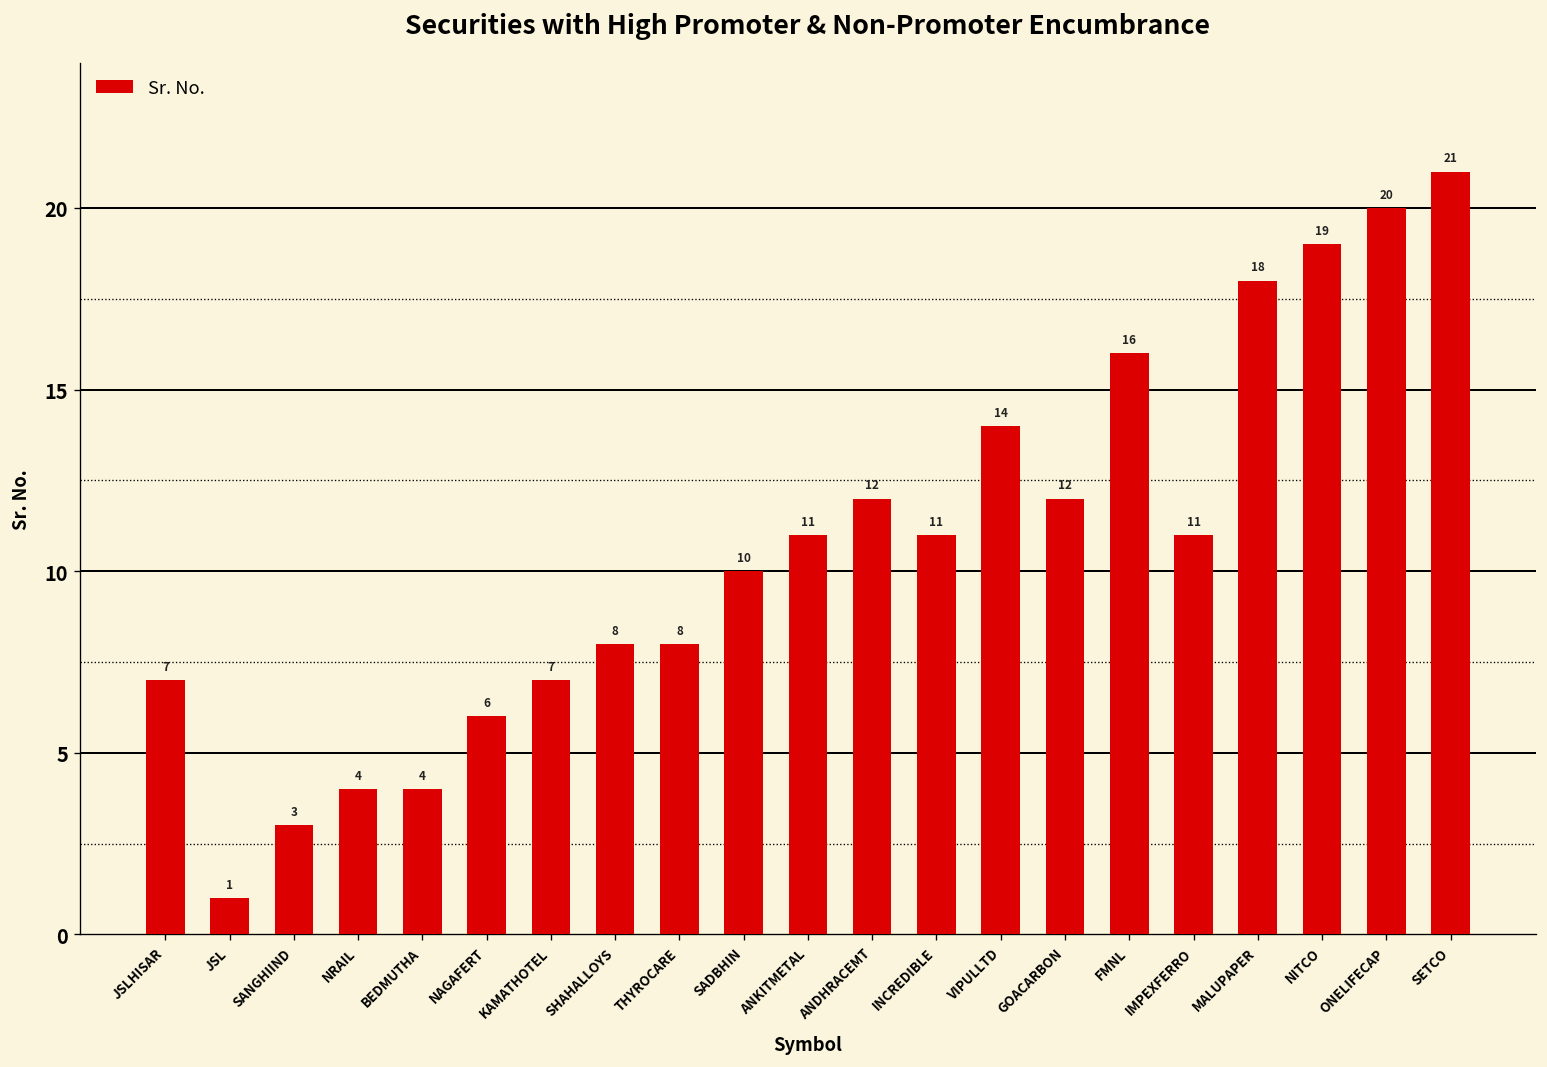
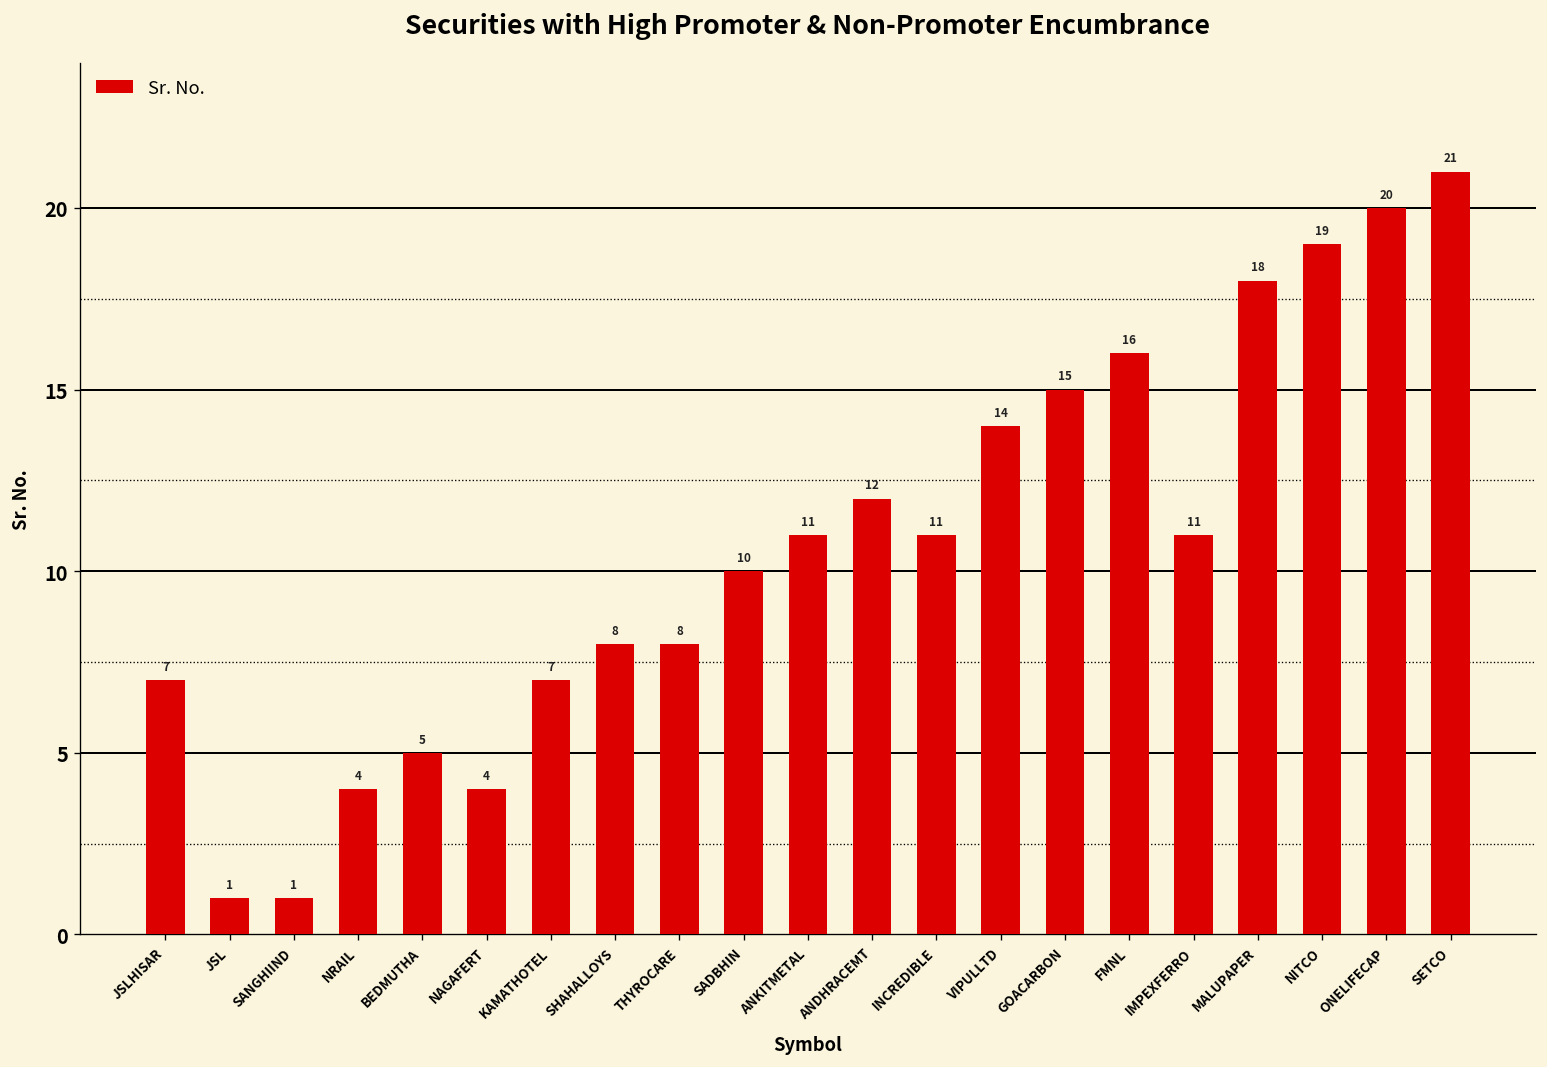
SANGHIIND: 3 -> 1
BEDMUTHA: 4 -> 5
NAGAFERT: 6 -> 4
GOACARBON: 12 -> 15
